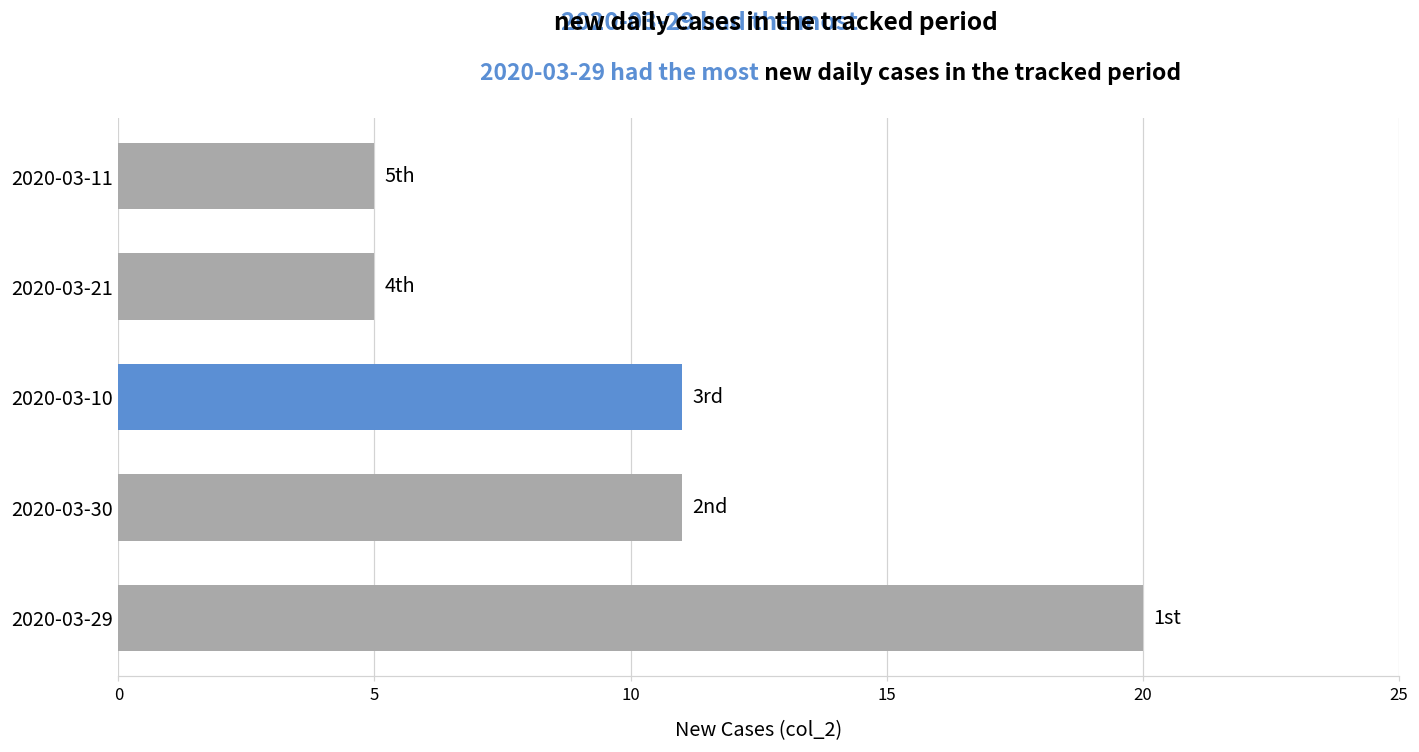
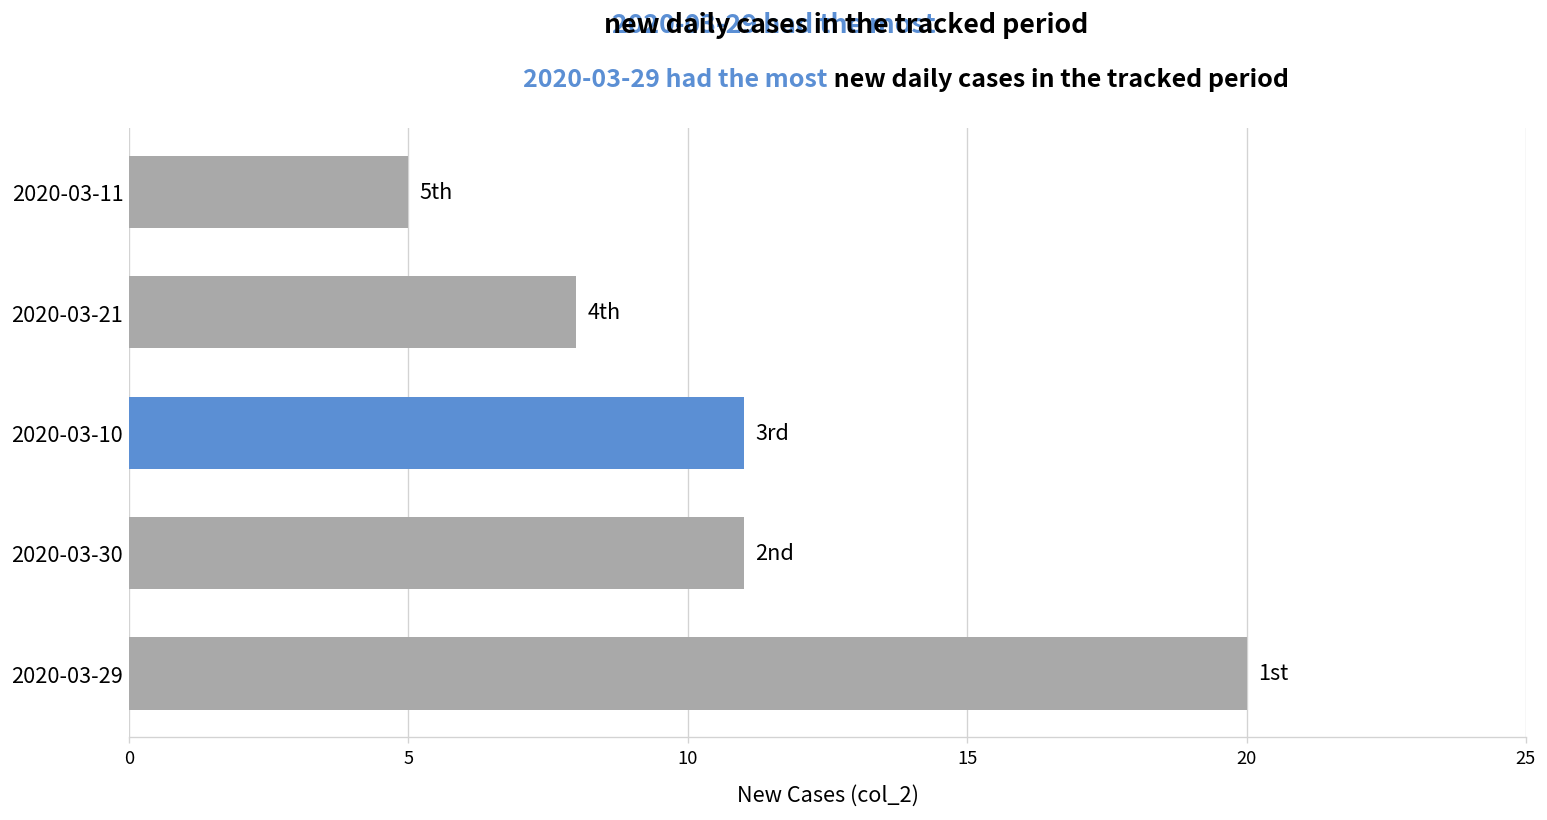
2020-03-21: 5 -> 8
